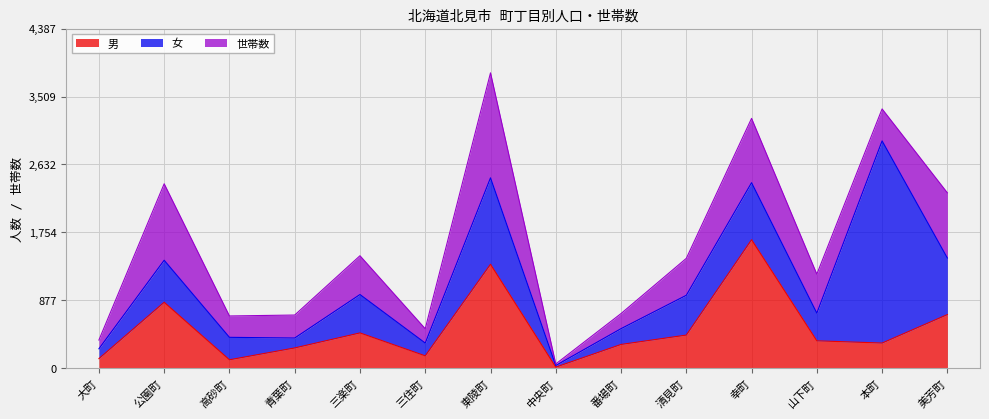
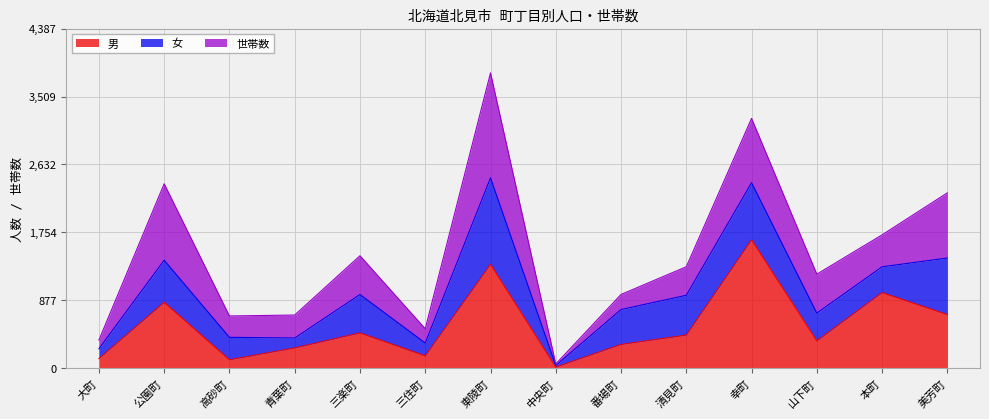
女, 番場町: 200 -> 500
世帯数, 清見町: 500 -> 400
男, 本町: 300 -> 1,000
女, 本町: 2,600 -> 300
